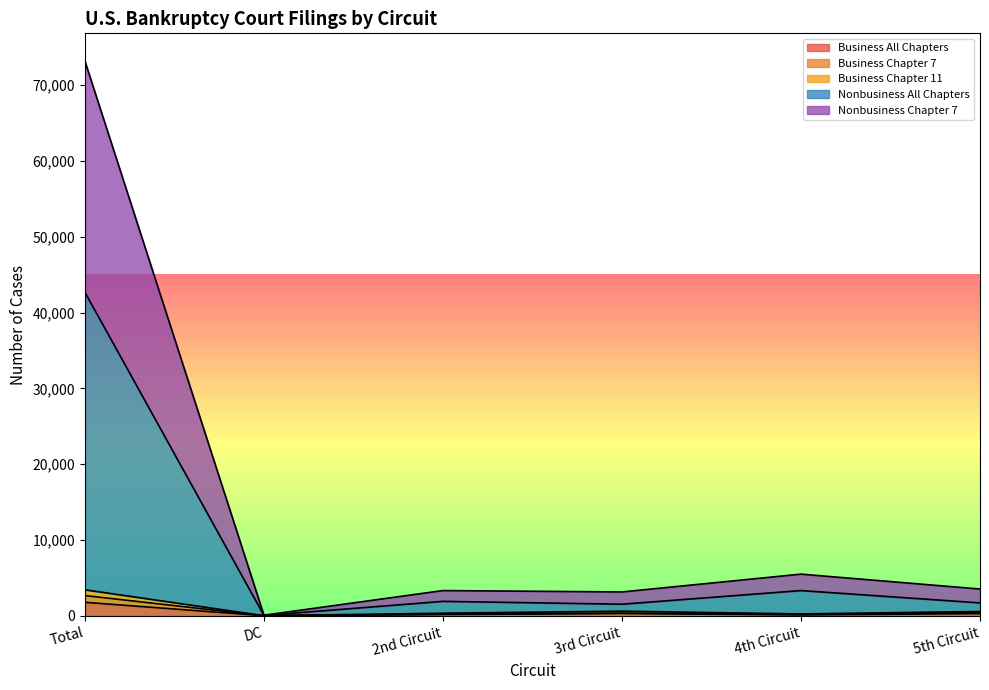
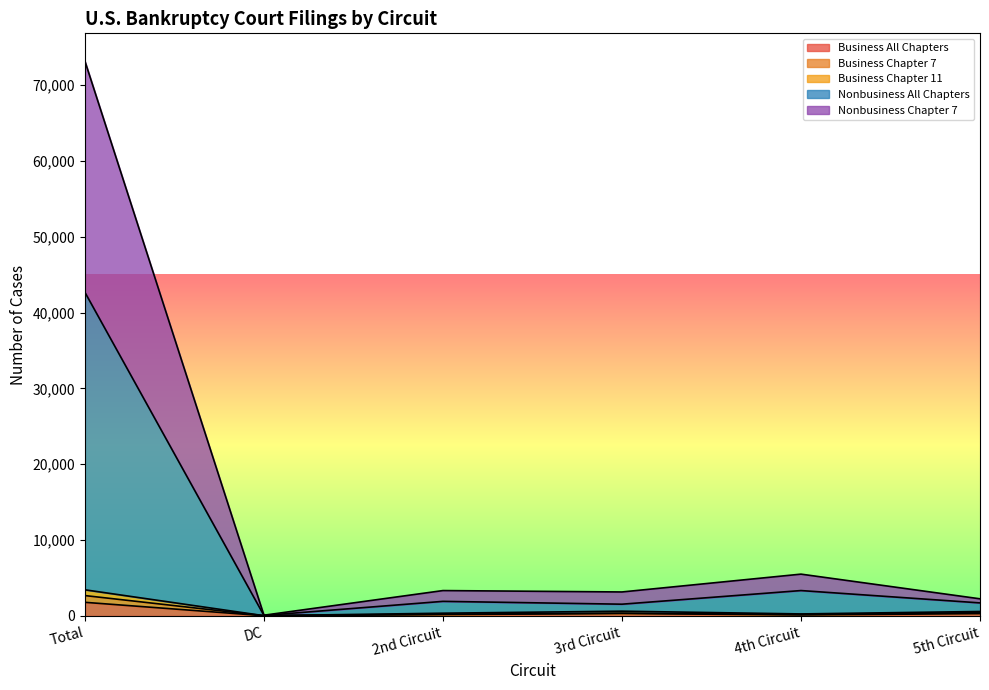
Nonbusiness Chapter 7, 5th Circuit: 2,000 -> 1,000
